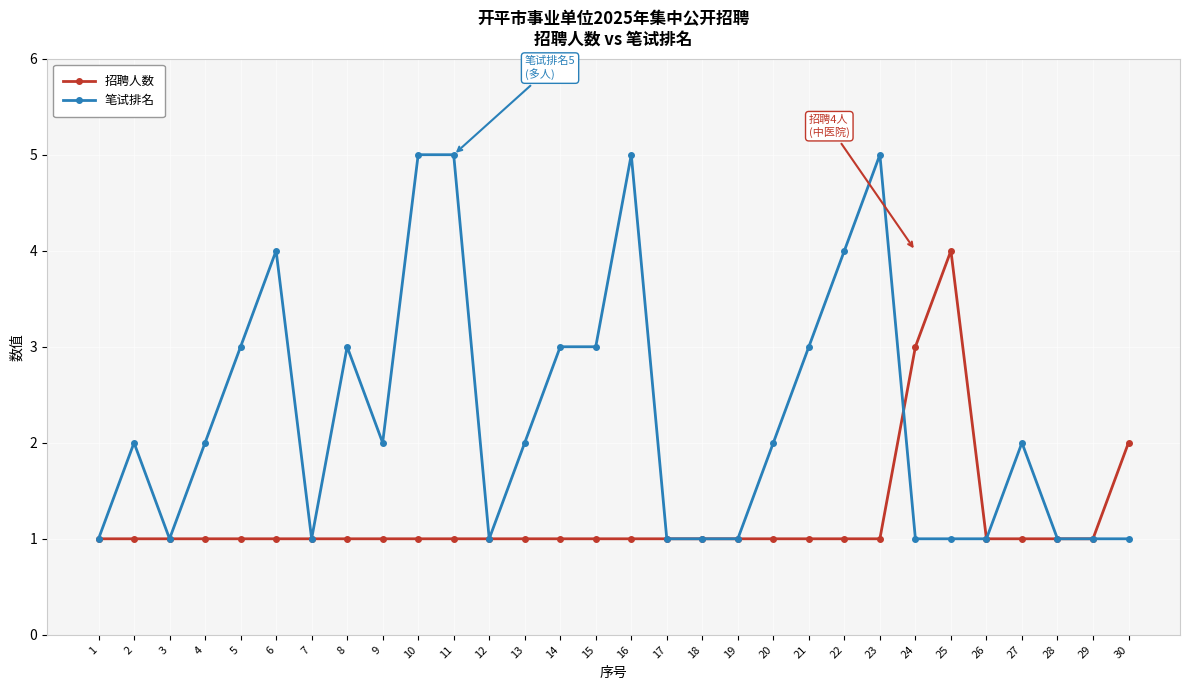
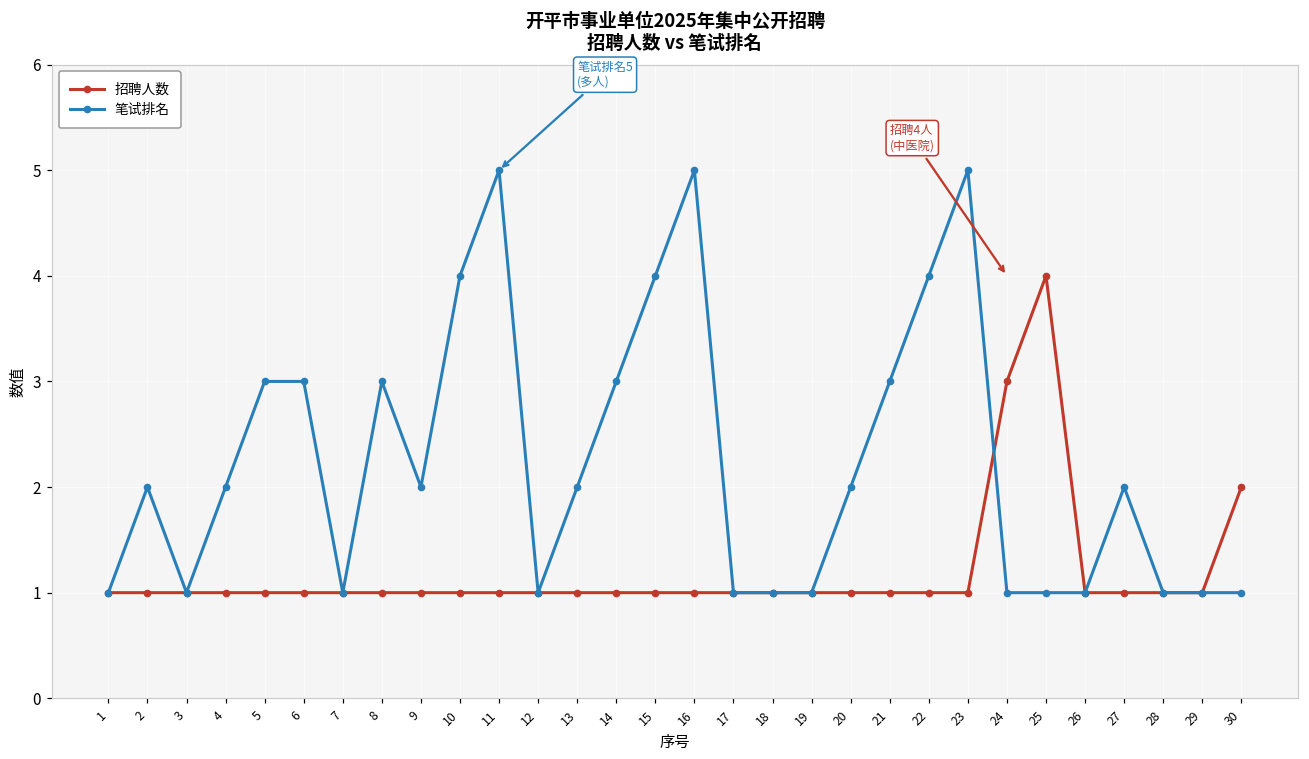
笔试排名, 6: 4 -> 3
笔试排名, 10: 5 -> 4
笔试排名, 15: 3 -> 4
